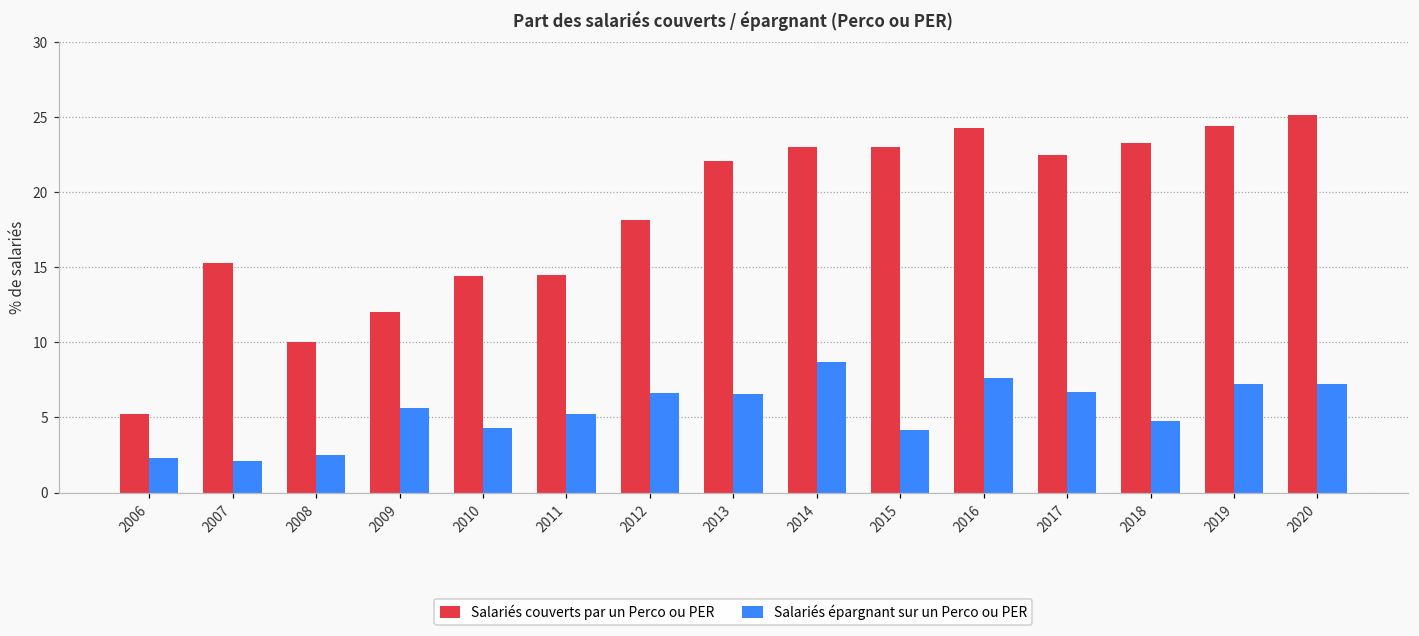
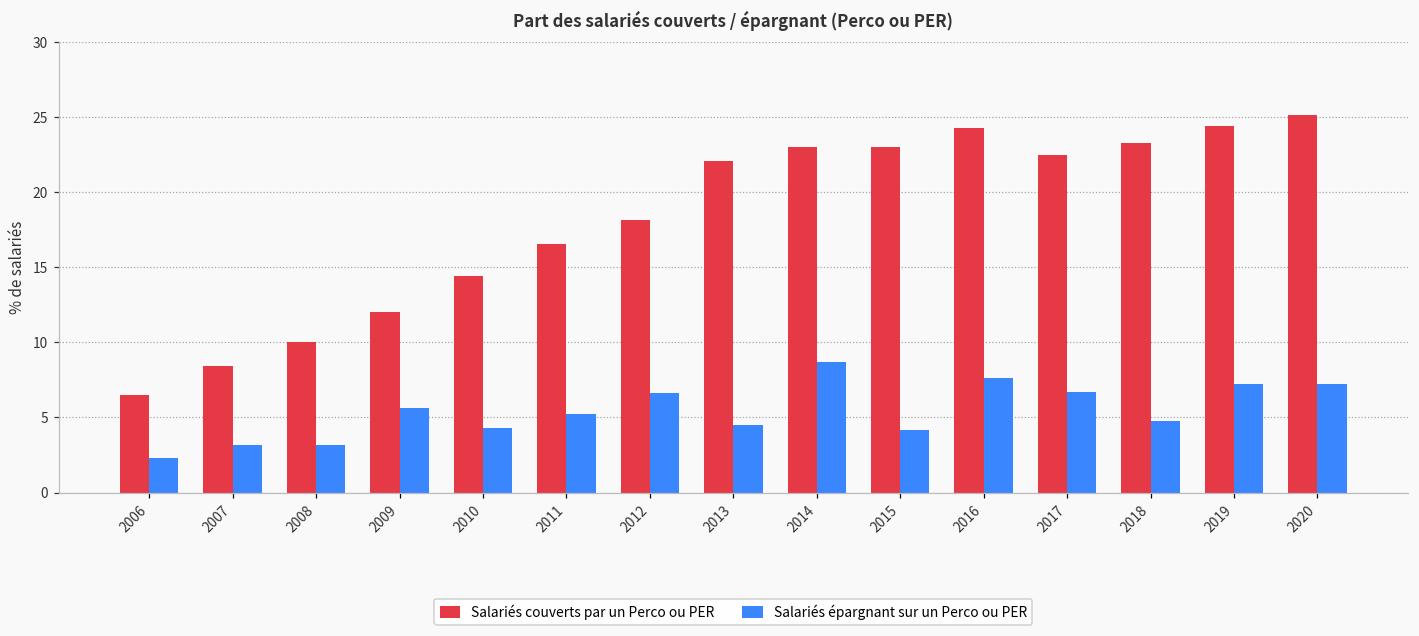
Salariés couverts par un Perco ou PER, 2006: 5.2 -> 6.5
Salariés couverts par un Perco ou PER, 2007: 15.3 -> 8.4
Salariés épargnant sur un Perco ou PER, 2007: 2.1 -> 3.2
Salariés épargnant sur un Perco ou PER, 2008: 2.5 -> 3.2
Salariés couverts par un Perco ou PER, 2011: 14.5 -> 16.6
Salariés épargnant sur un Perco ou PER, 2013: 6.6 -> 4.5
